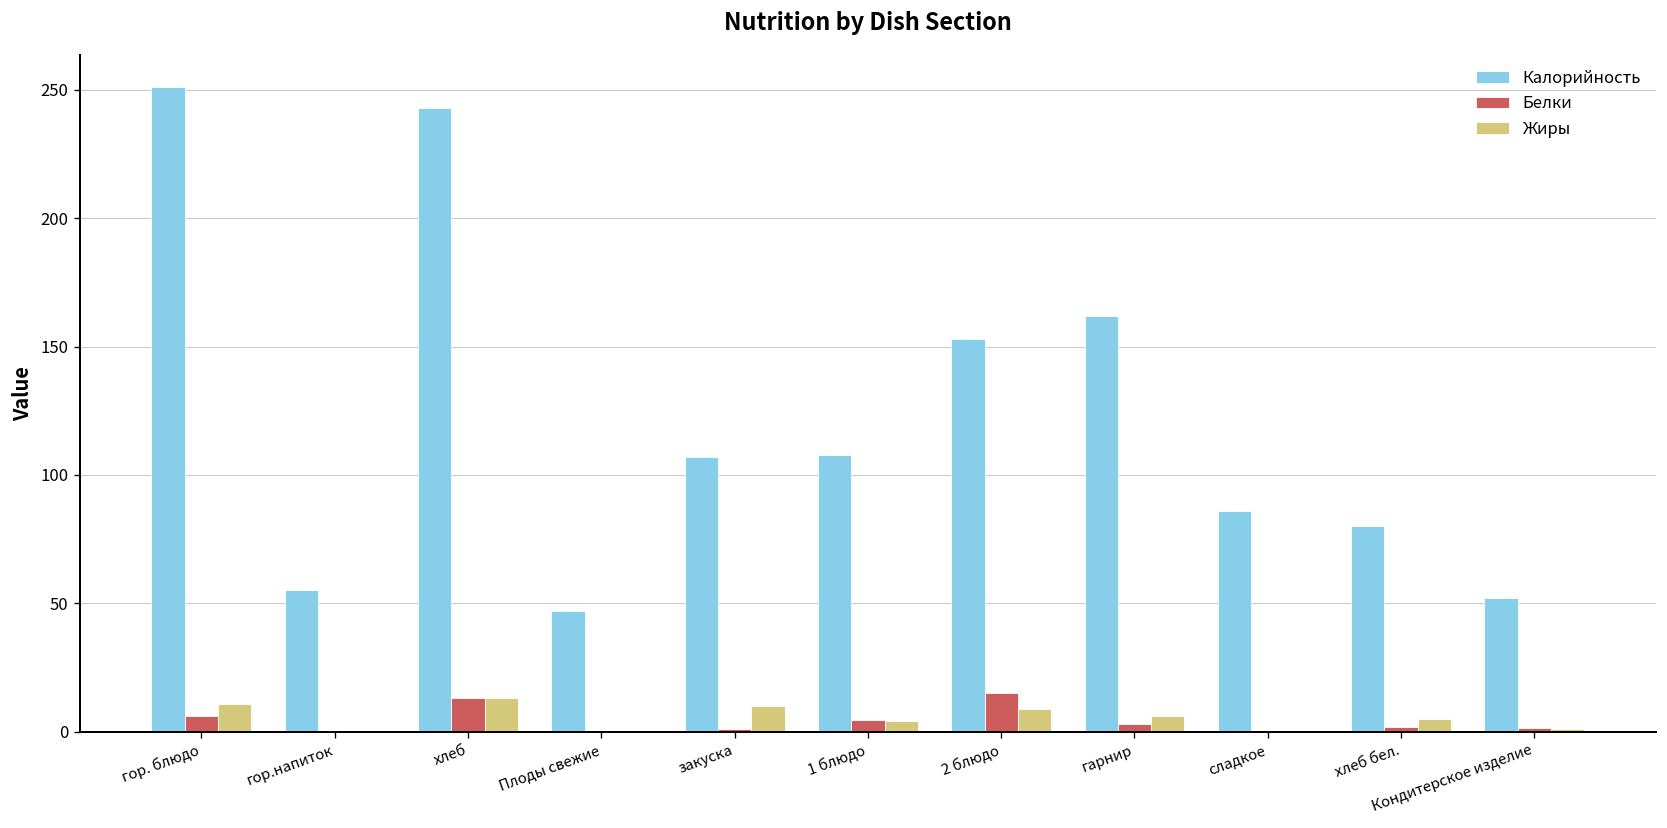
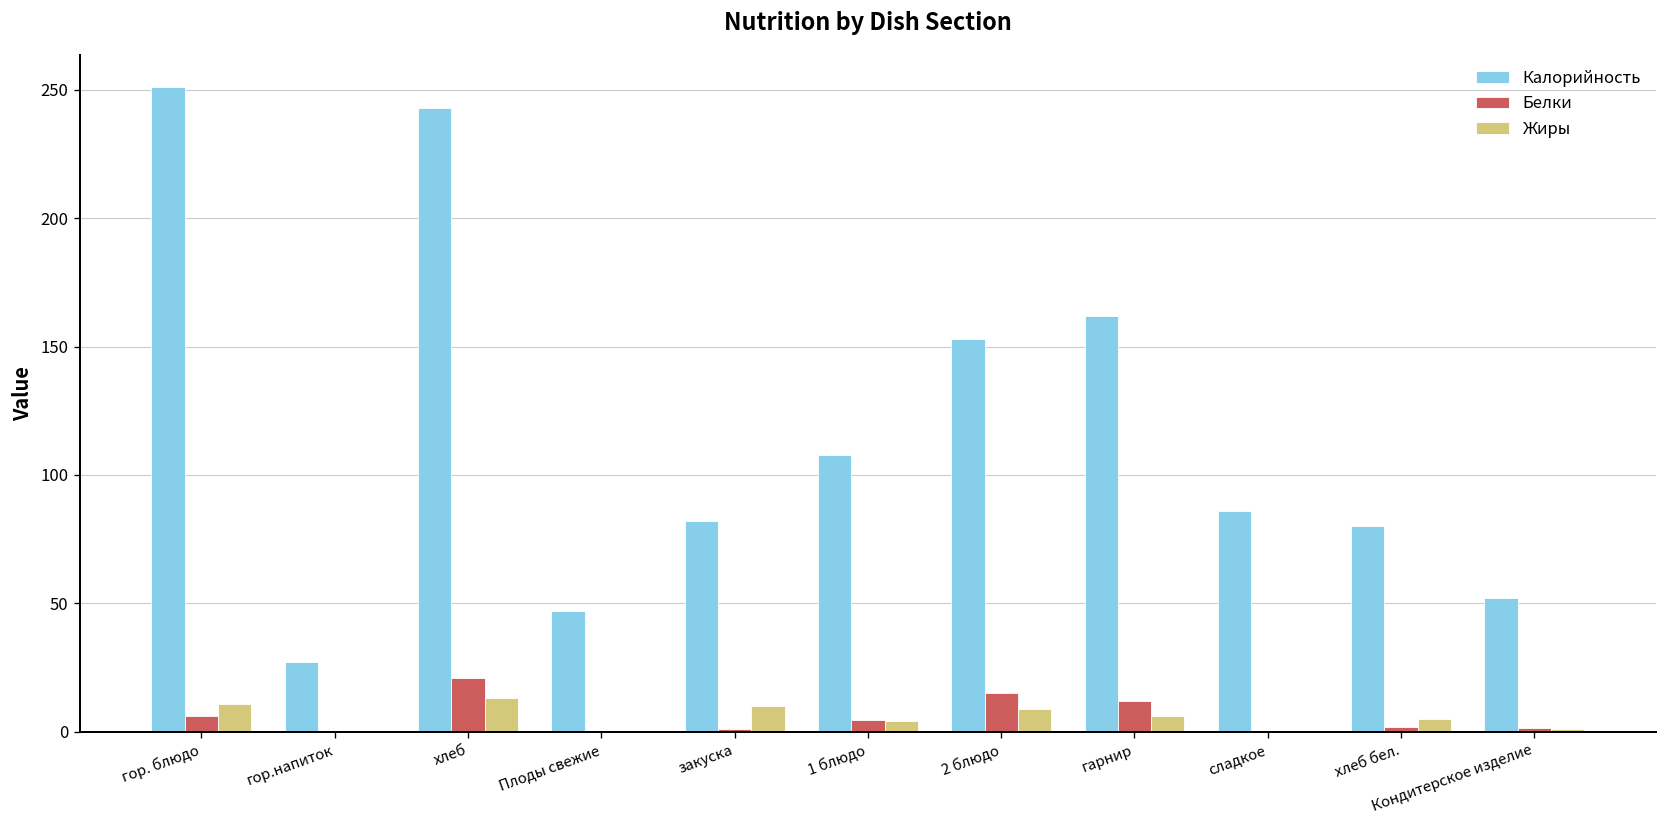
Калорийность, гор.напиток: 55 -> 27
Белки, хлеб: 13 -> 21
Калорийность, закуска: 107 -> 82
Белки, гарнир: 3 -> 12
